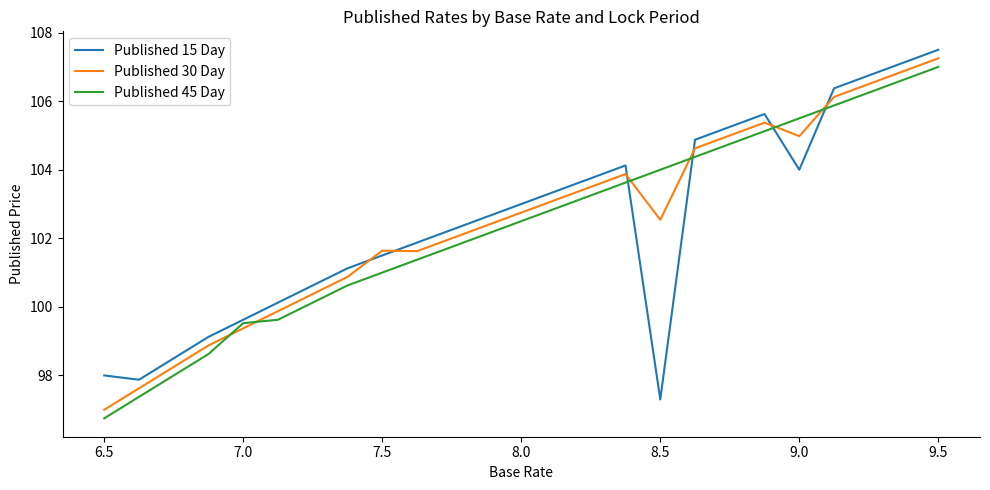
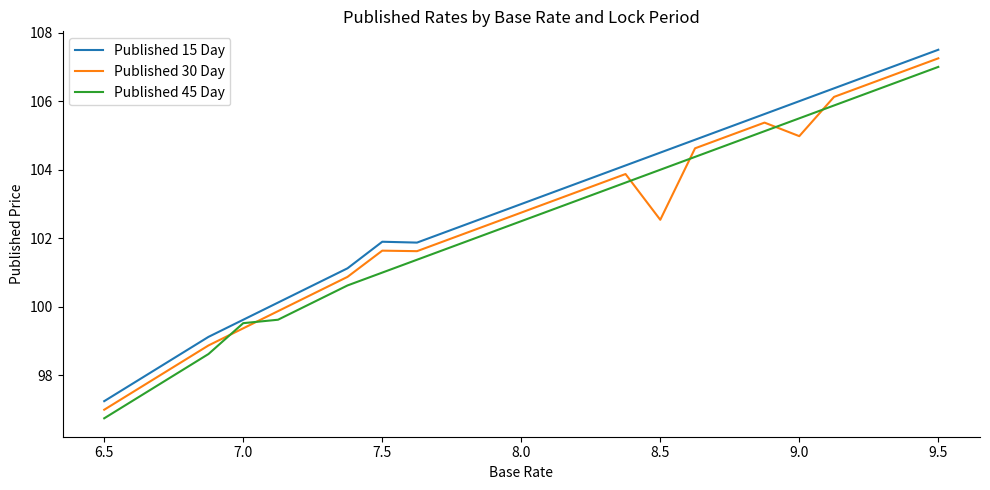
Published 15 Day, 6.5: 98.0 -> 97.3
Published 15 Day, 7.5: 101.5 -> 101.9
Published 15 Day, 8.5: 97.3 -> 104.5
Published 15 Day, 9.0: 104 -> 106
